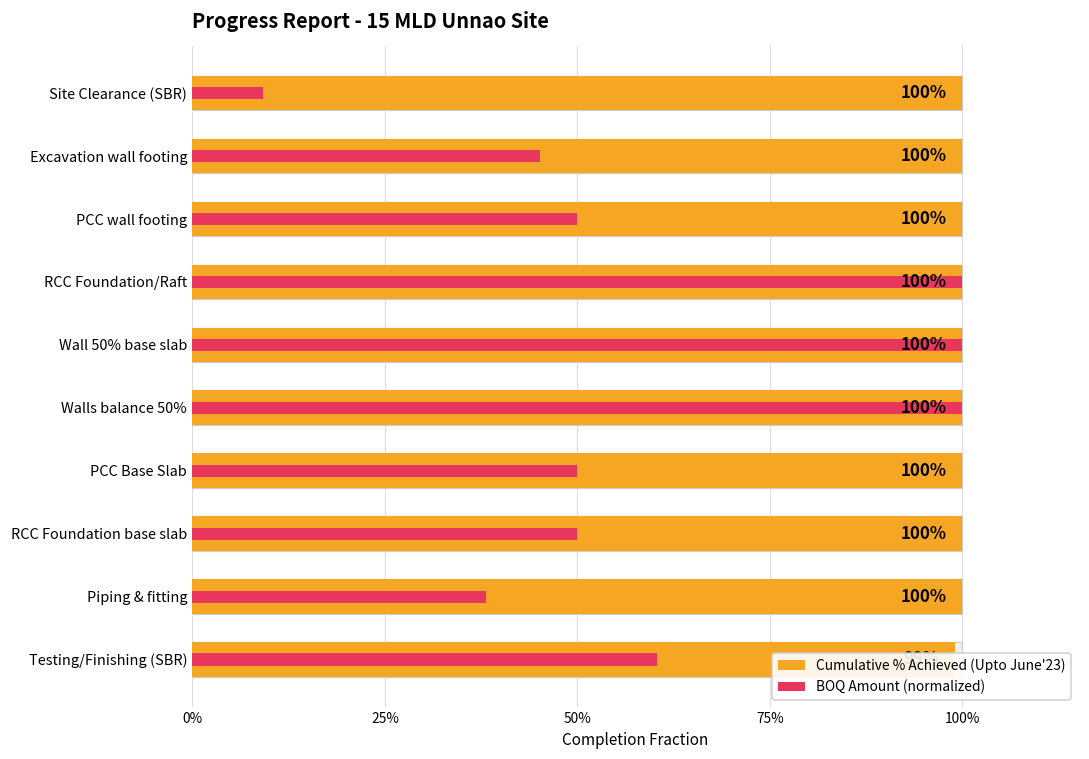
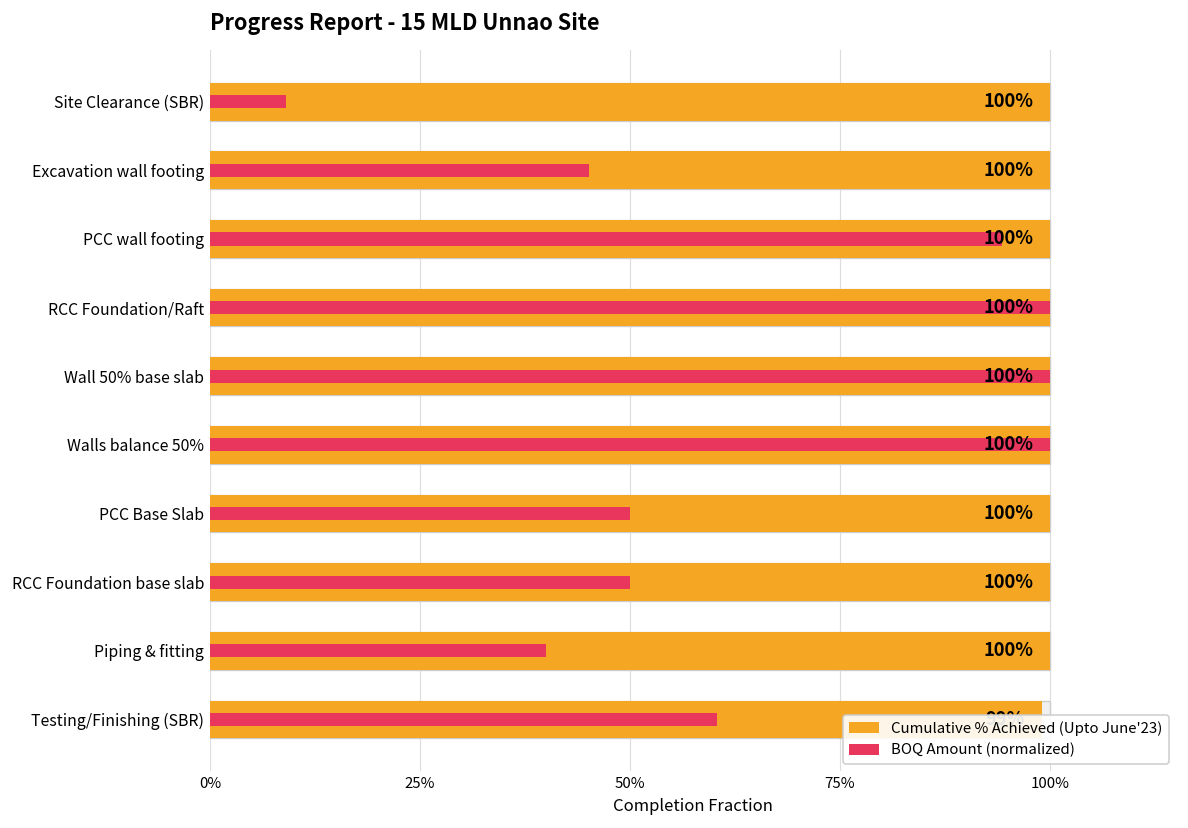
BOQ Amount (normalized), PCC wall footing: 50% -> 94%
BOQ Amount (normalized), Piping & fitting: 38% -> 40%
